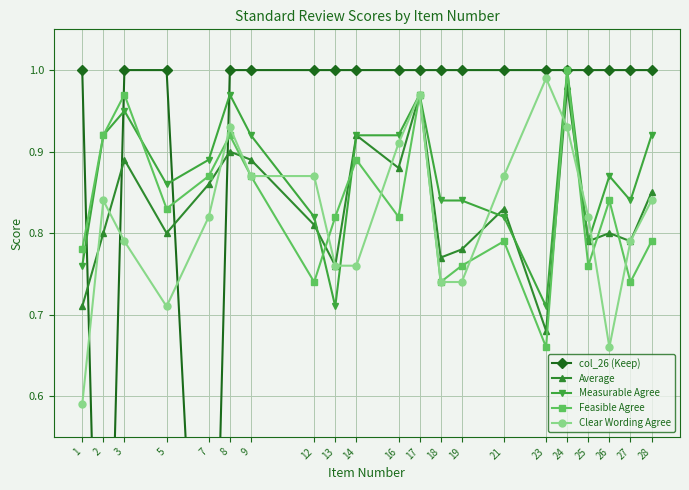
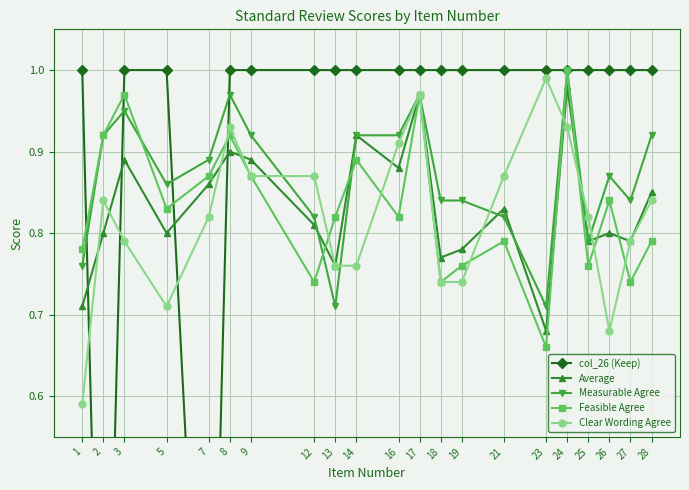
Clear Wording Agree, 26: 0.66 -> 0.68
